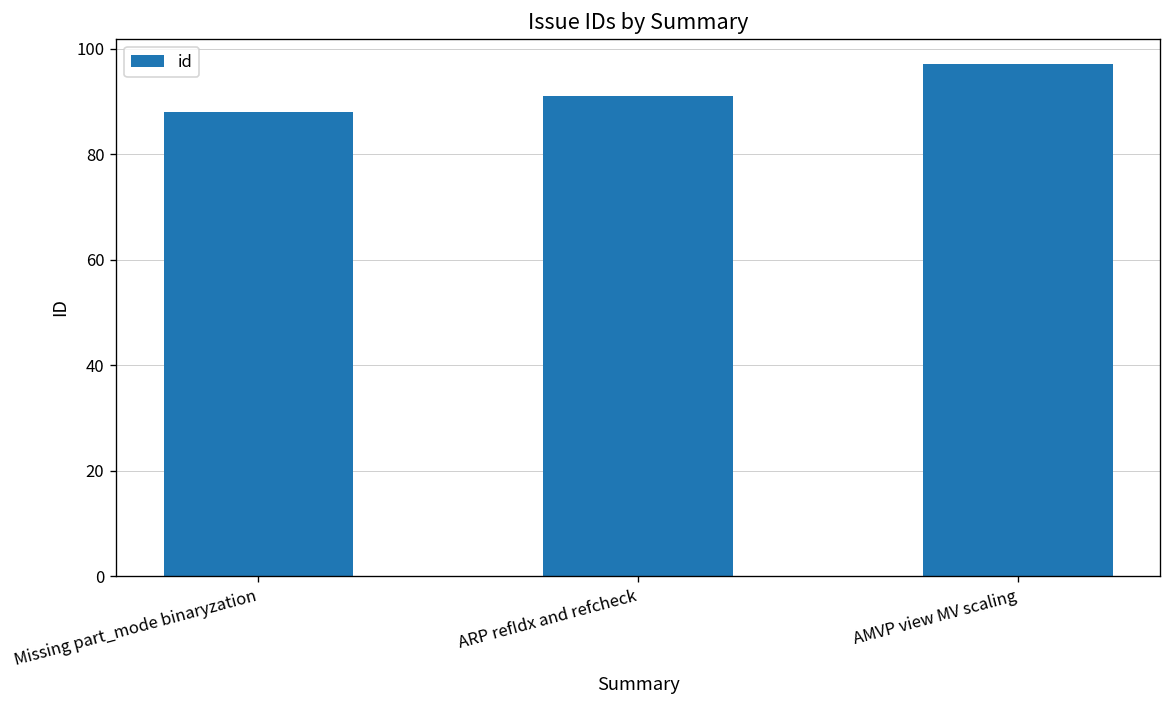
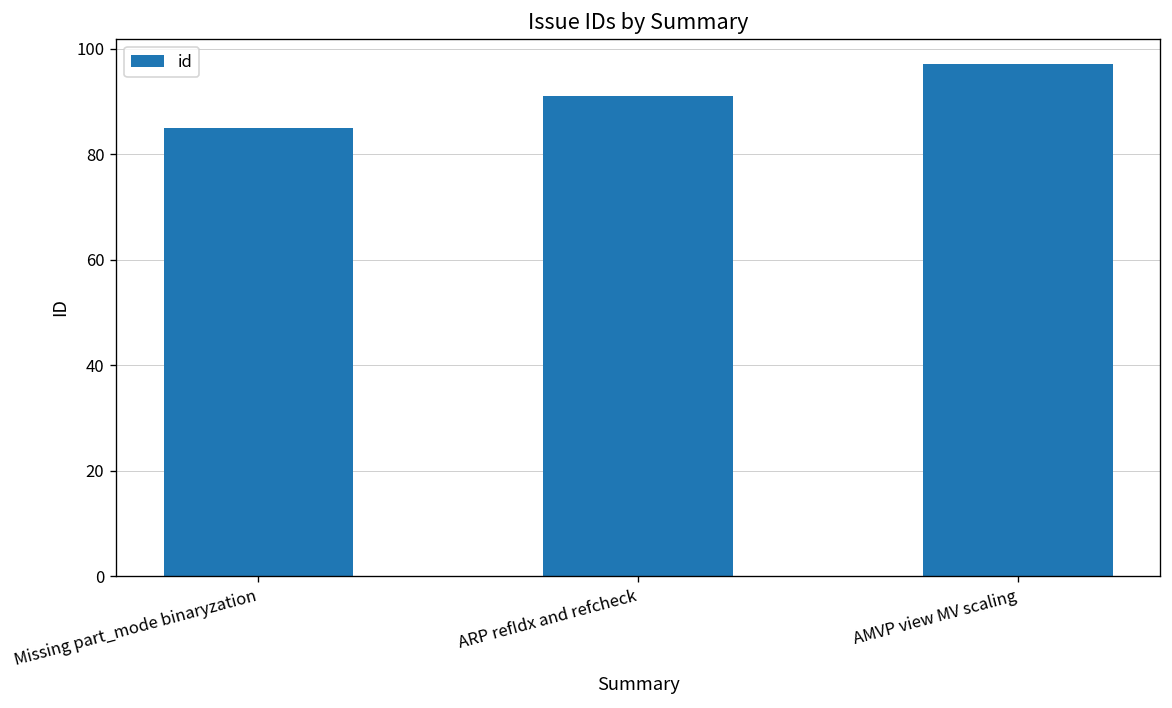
Missing part_mode binaryzation: 88 -> 85
